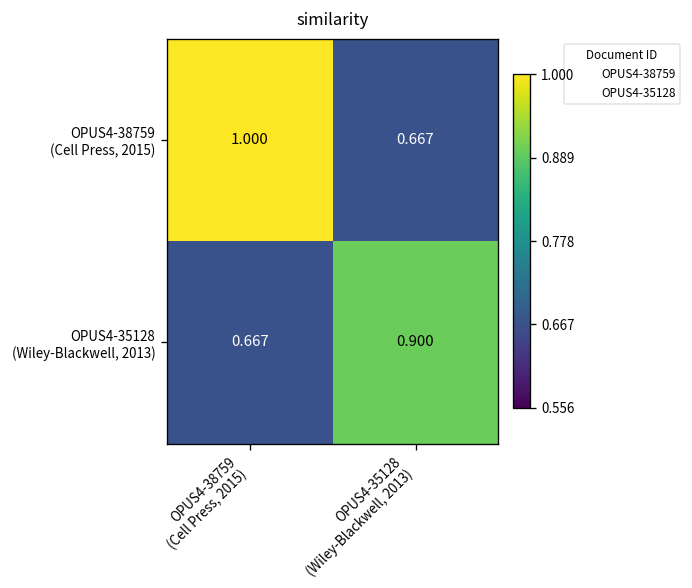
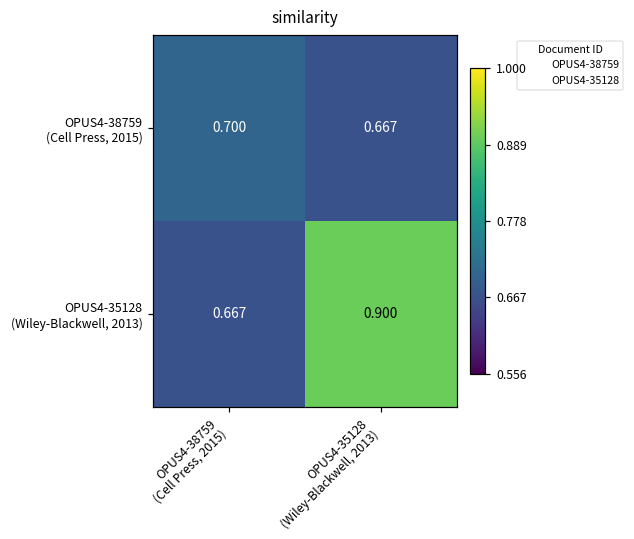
OPUS4-38759 (Cell Press, 2015), OPUS4-38759 (Cell Press, 2015): 1.000 -> 0.700
